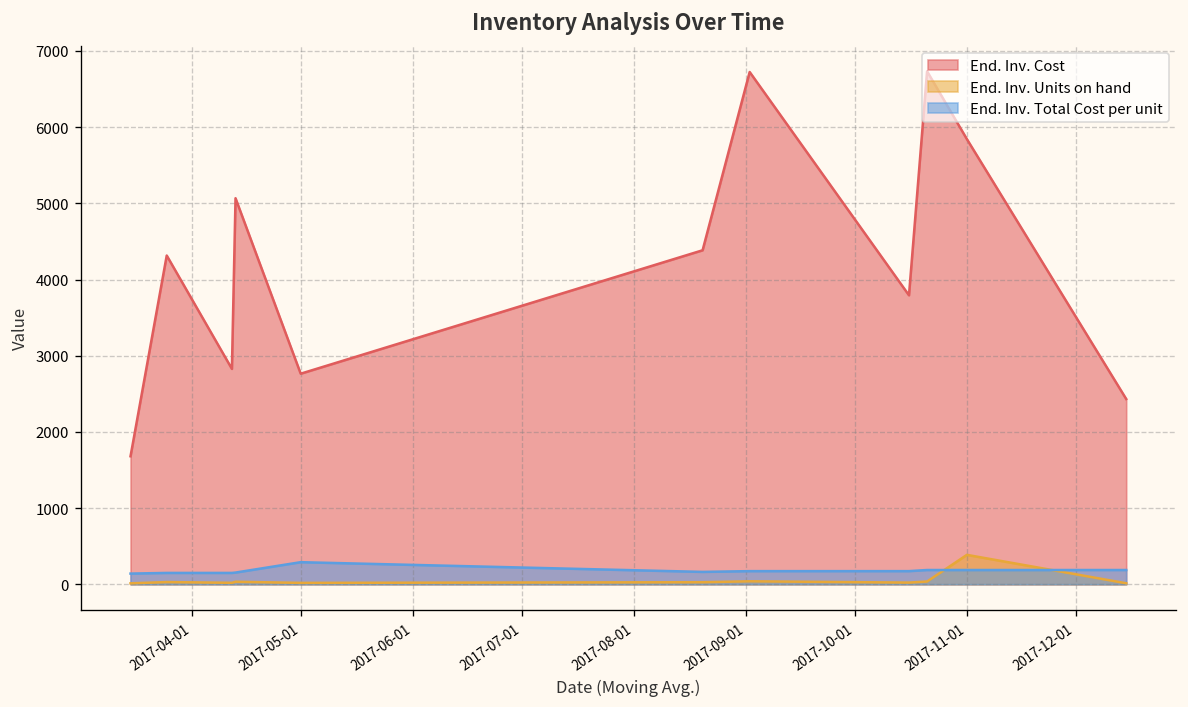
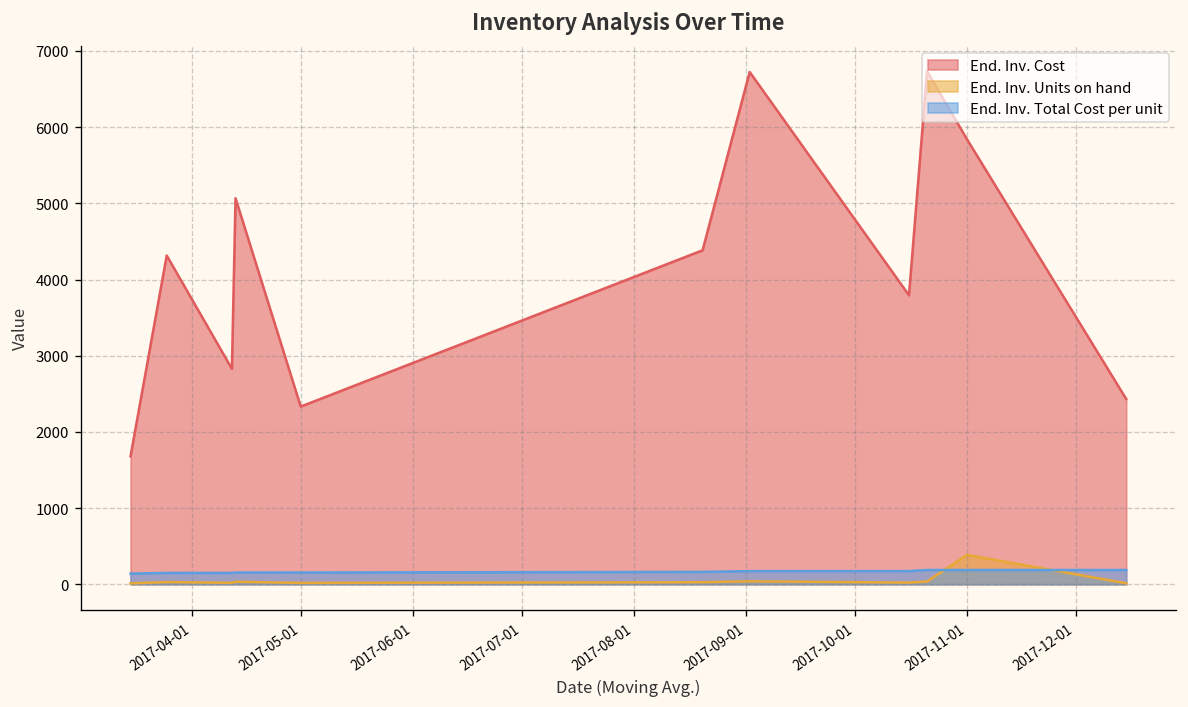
End. Inv. Cost, 2017-05-01: 2800 -> 2300
End. Inv. Total Cost per unit, 2017-05-01: 300 -> 200
